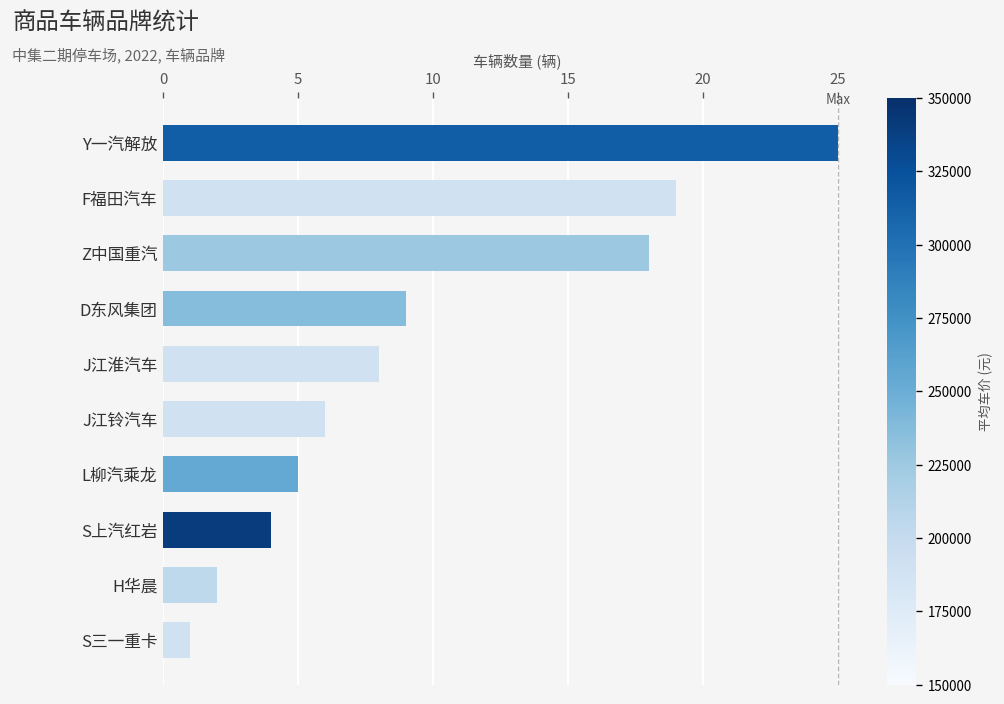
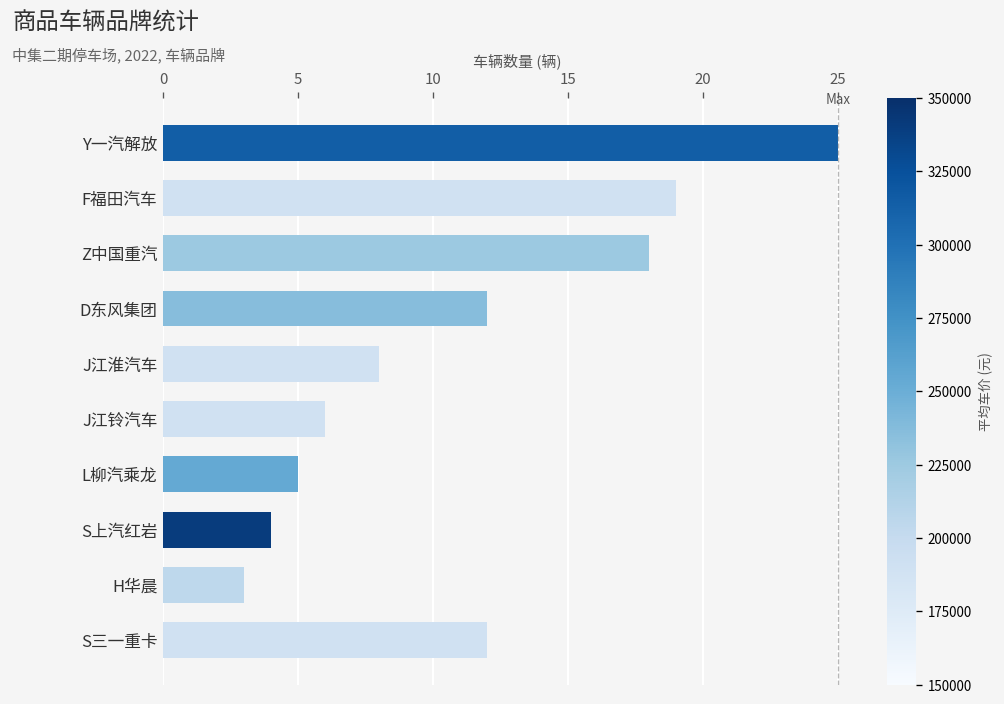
D东风集团: 9 -> 12
H华晨: 2 -> 3
S三一重卡: 1 -> 12
